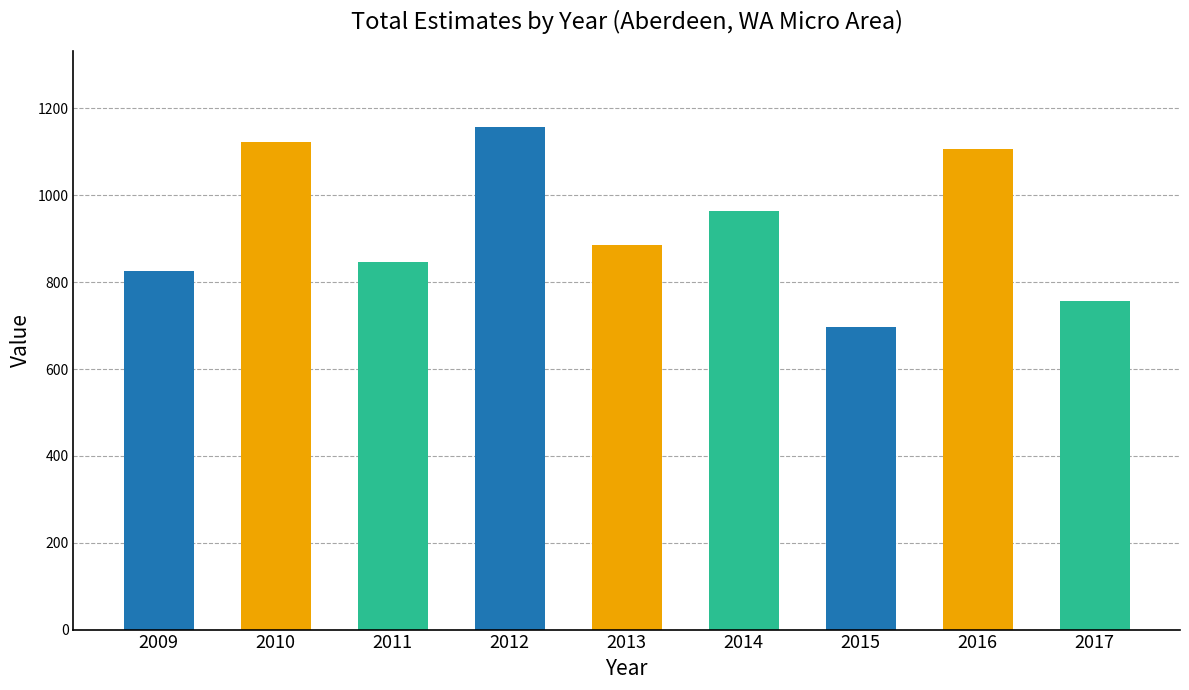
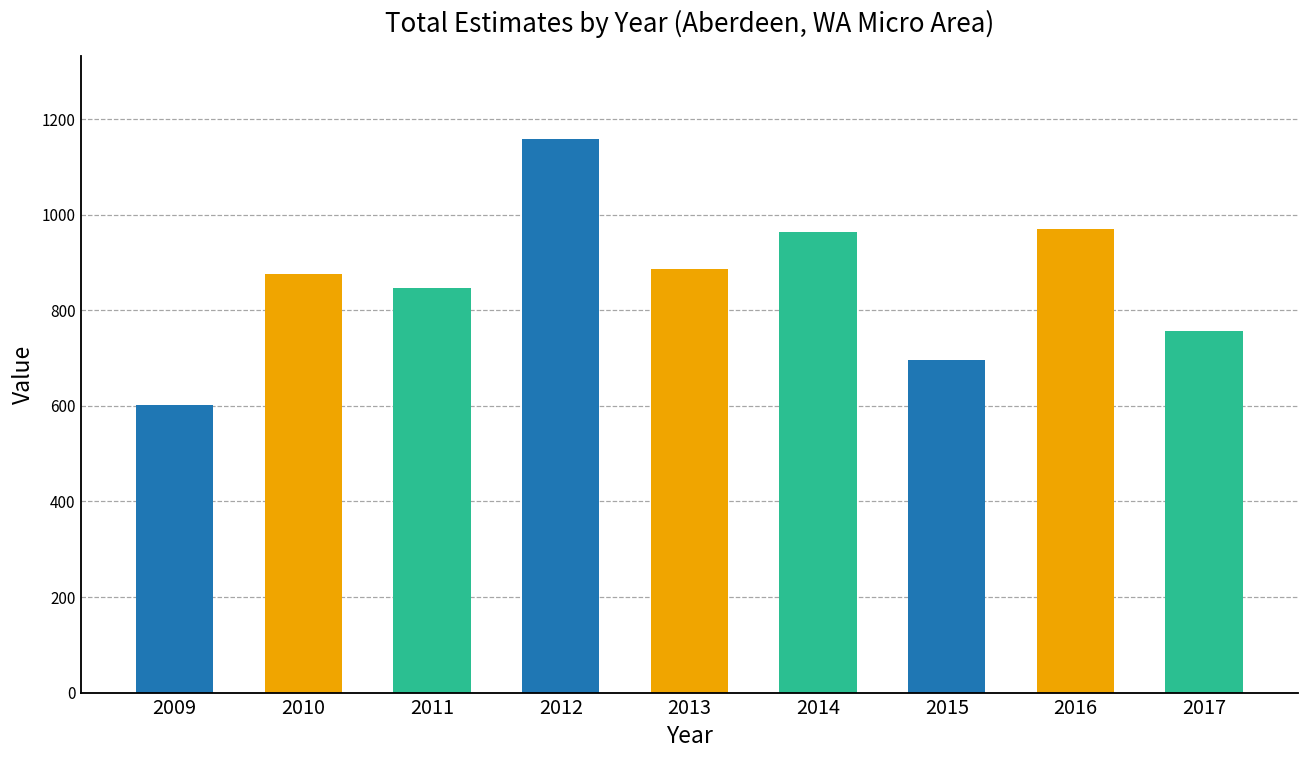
2009: 830 -> 600
2010: 1120 -> 880
2016: 1110 -> 970
